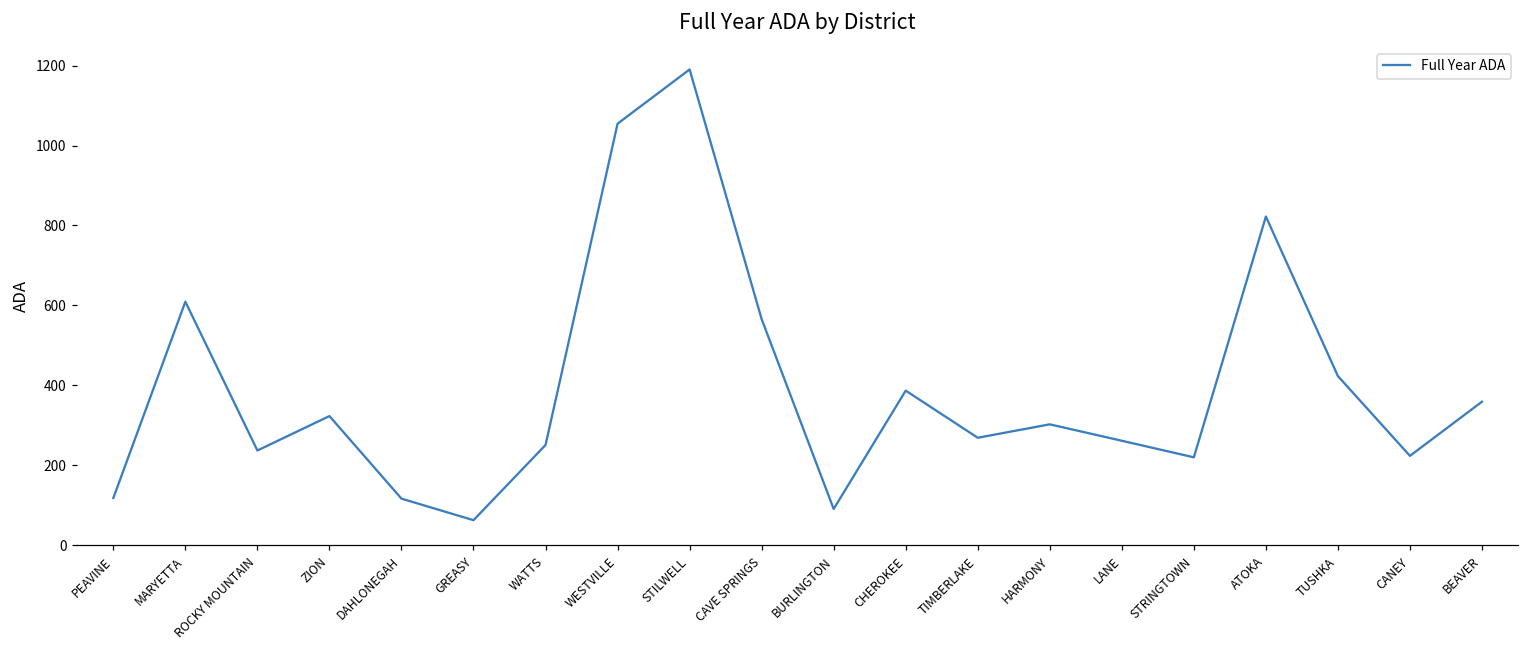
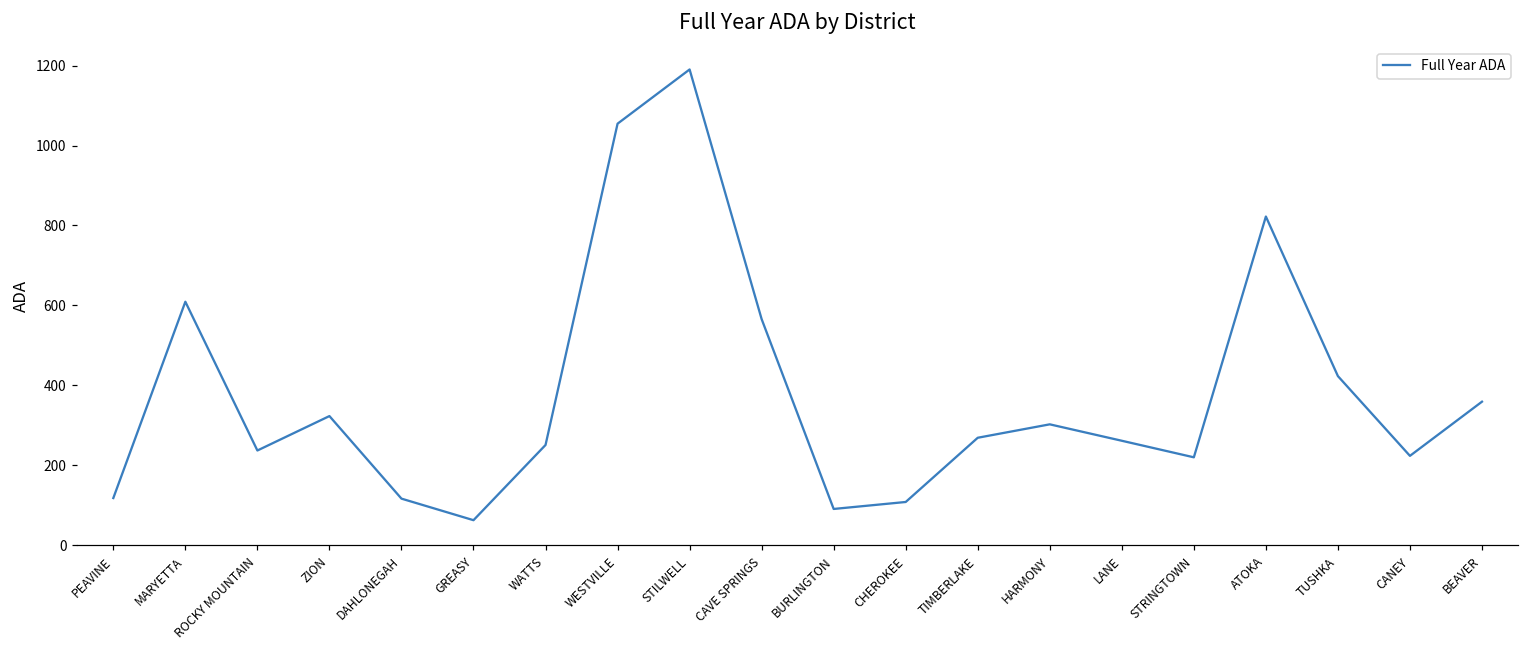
CHEROKEE: 390 -> 110
